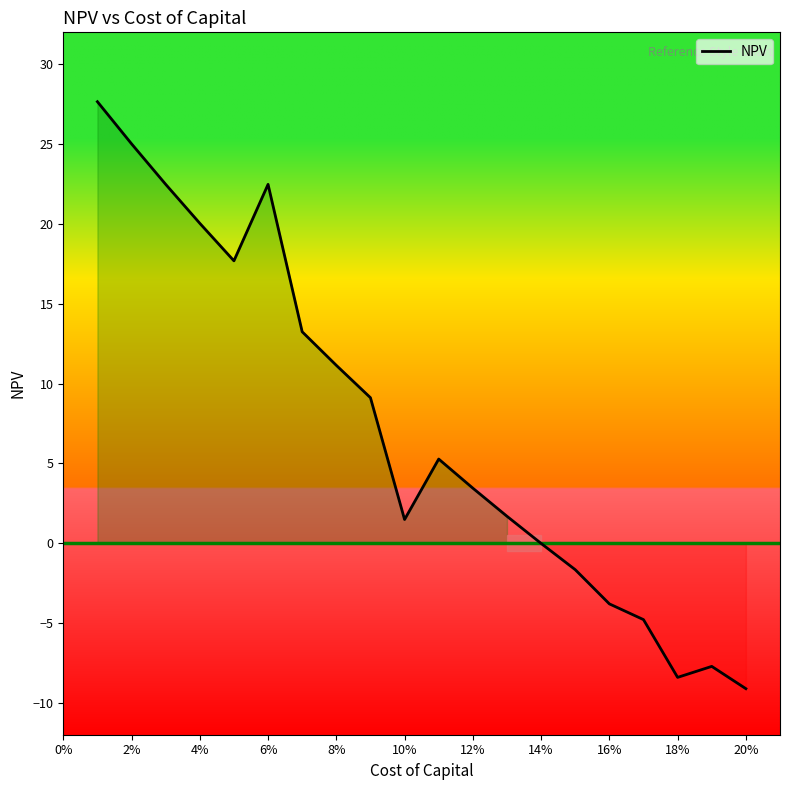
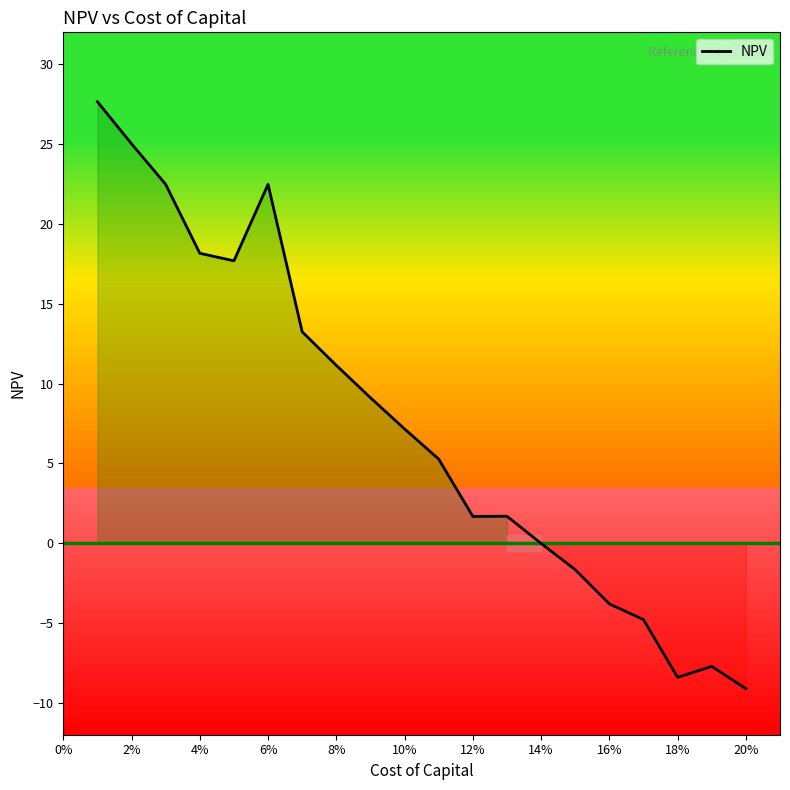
NPV, 4%: 20.0 -> 18.2
NPV, 10%: 1.5 -> 7.2
NPV, 12%: 3.4 -> 1.7
